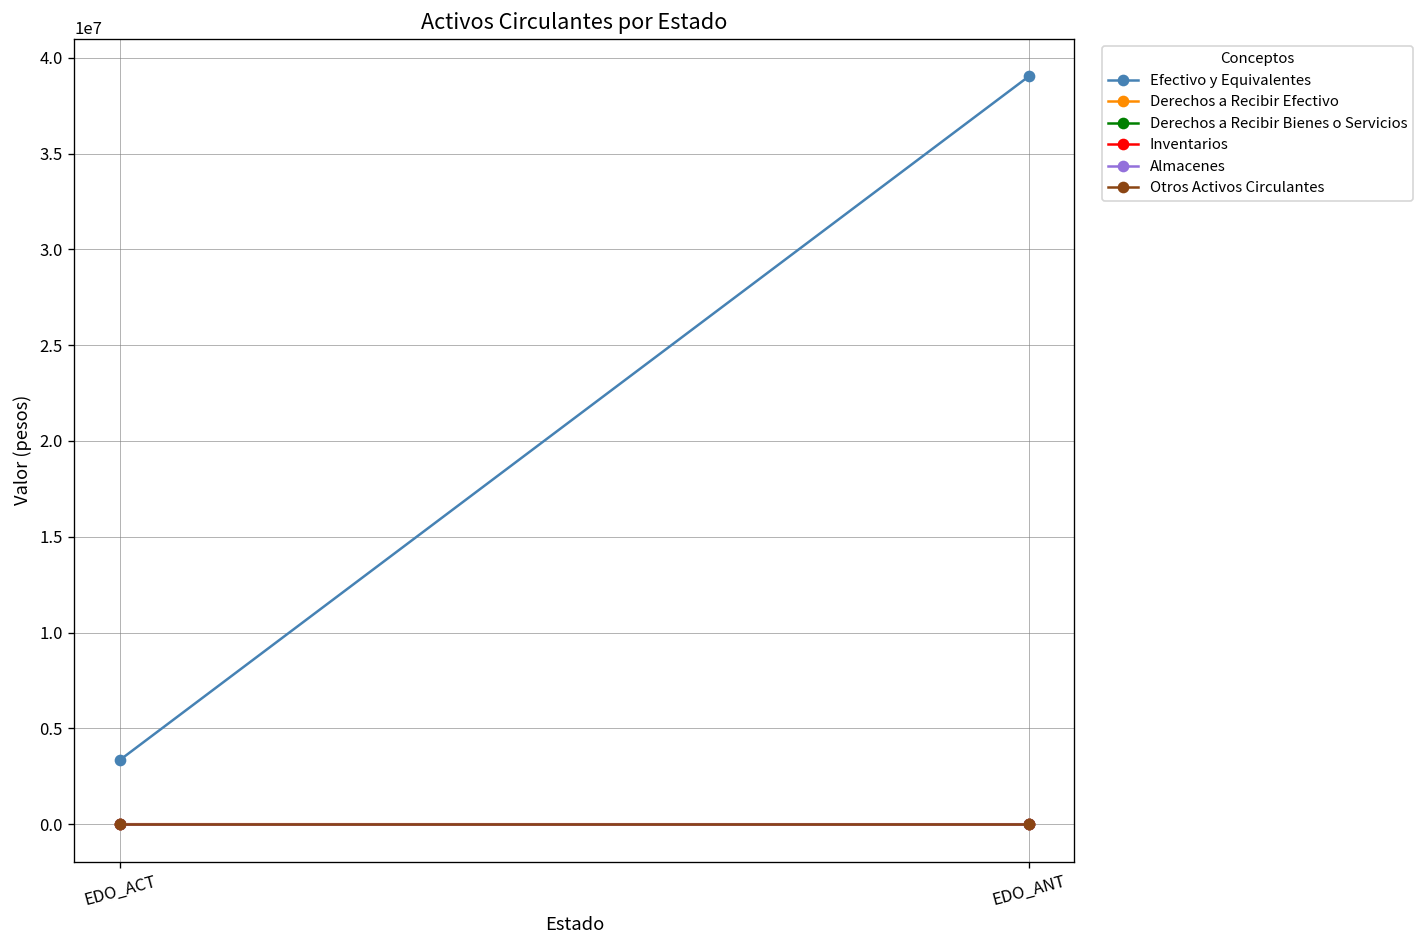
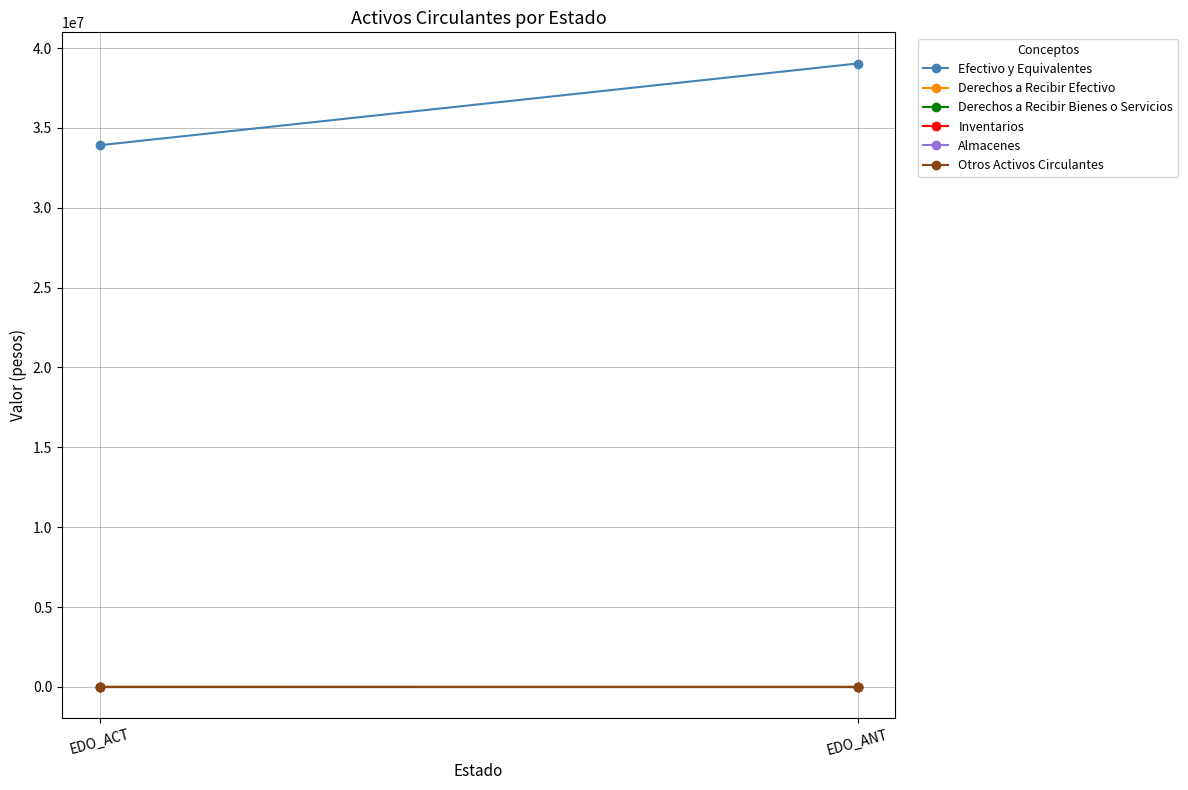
Efectivo y Equivalentes, EDO_ACT: 3300000 -> 33900000
